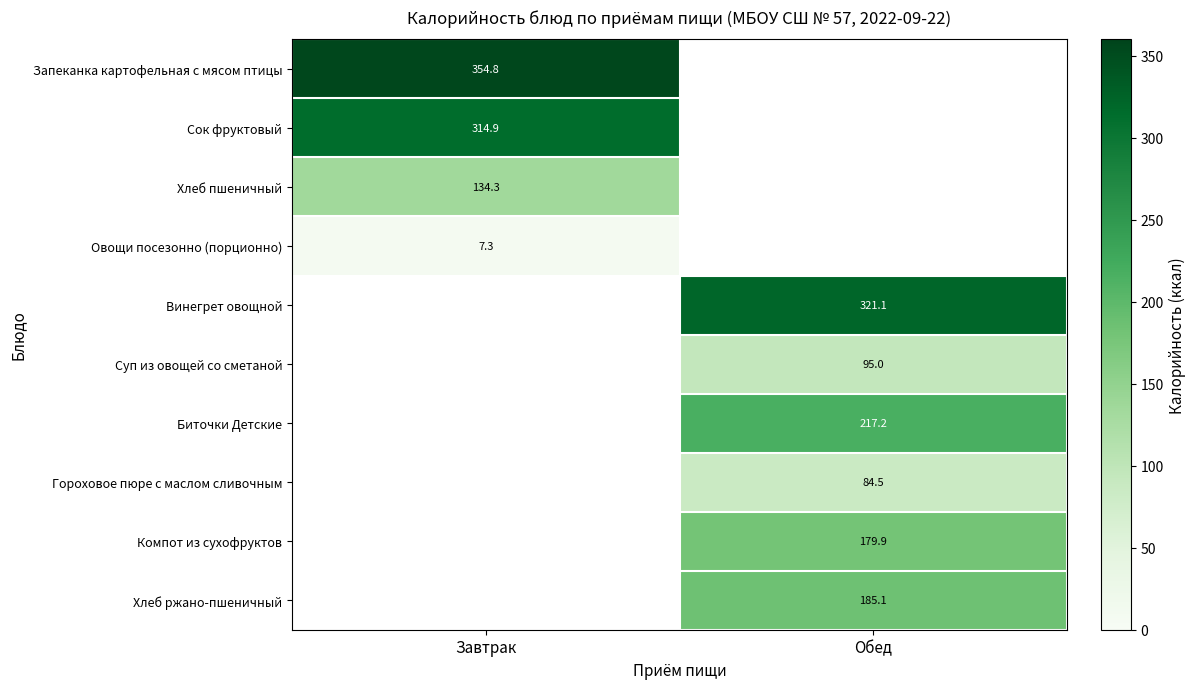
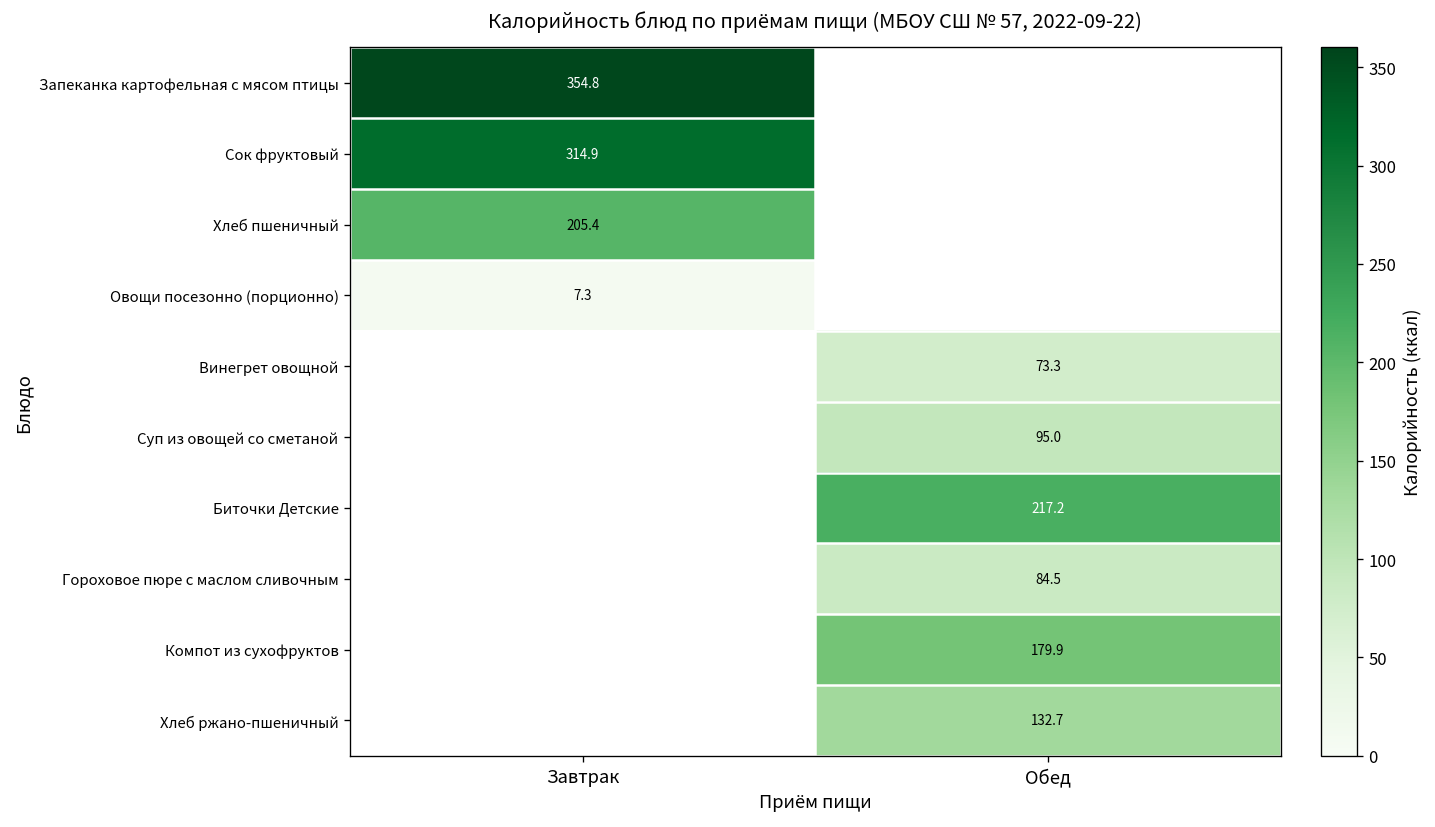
Хлеб пшеничный, Завтрак: 134.3 -> 205.4
Винегрет овощной, Обед: 321.1 -> 73.3
Хлеб ржано-пшеничный, Обед: 185.1 -> 132.7
